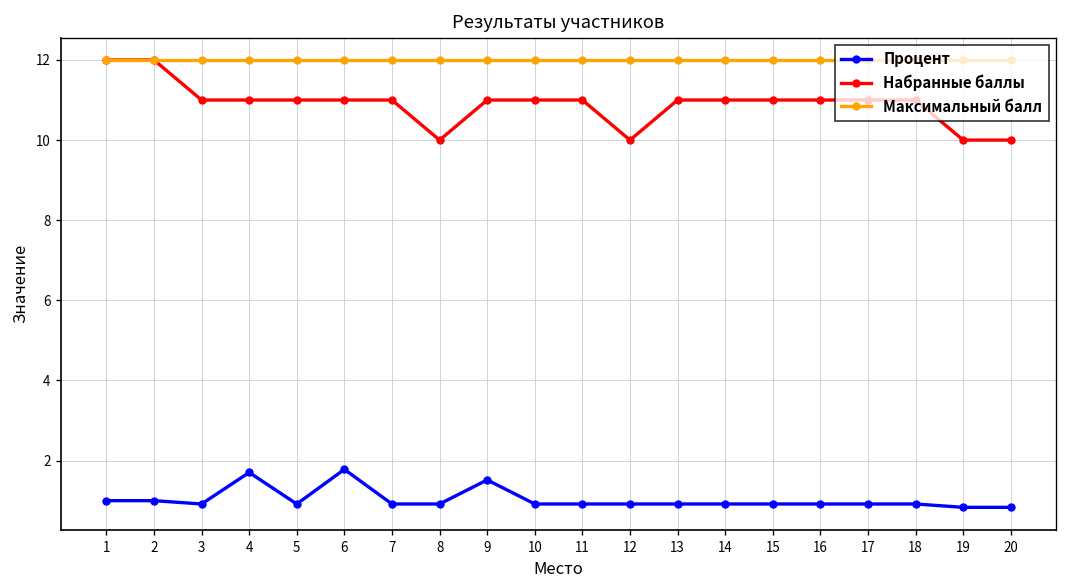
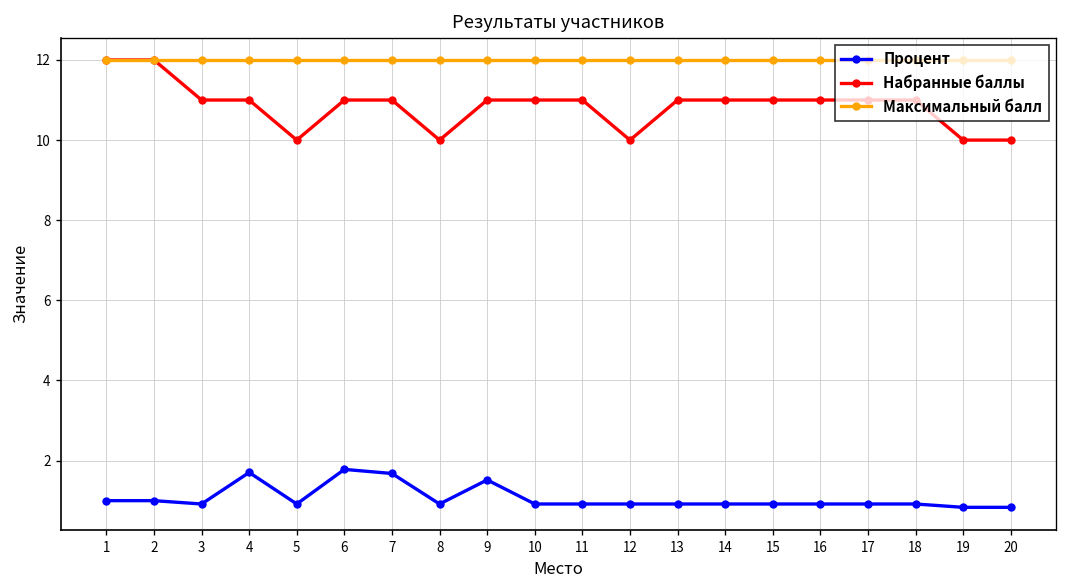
Набранные баллы, 5: 11 -> 10
Процент, 7: 0.9 -> 1.7
